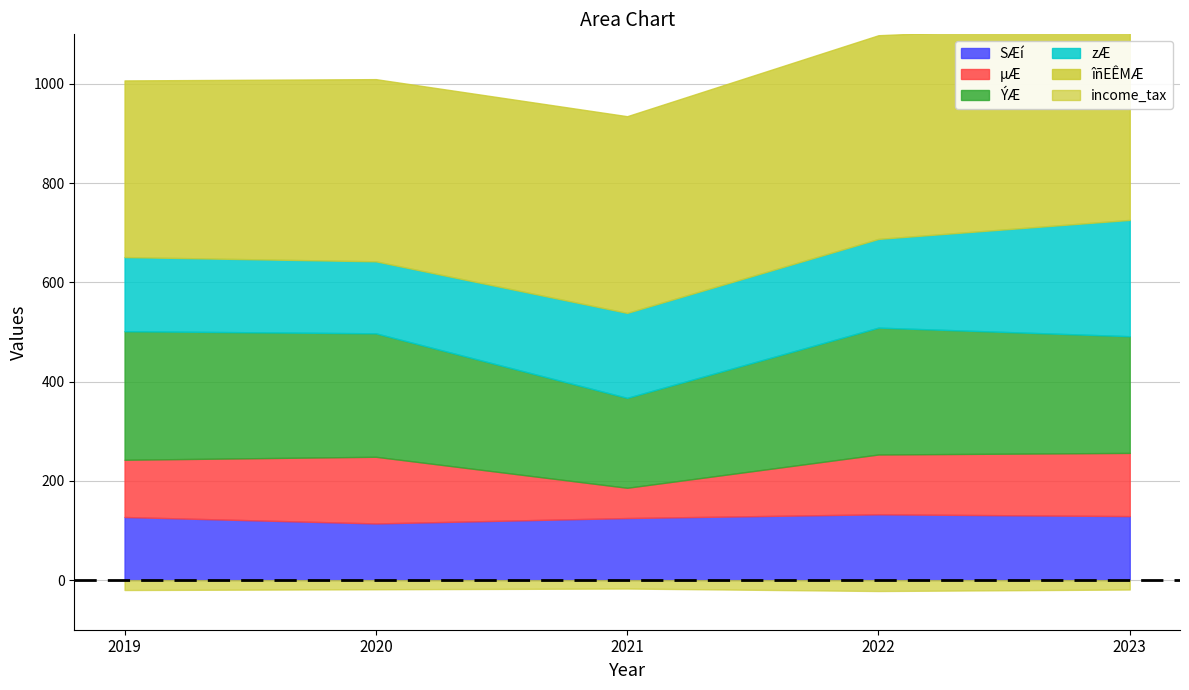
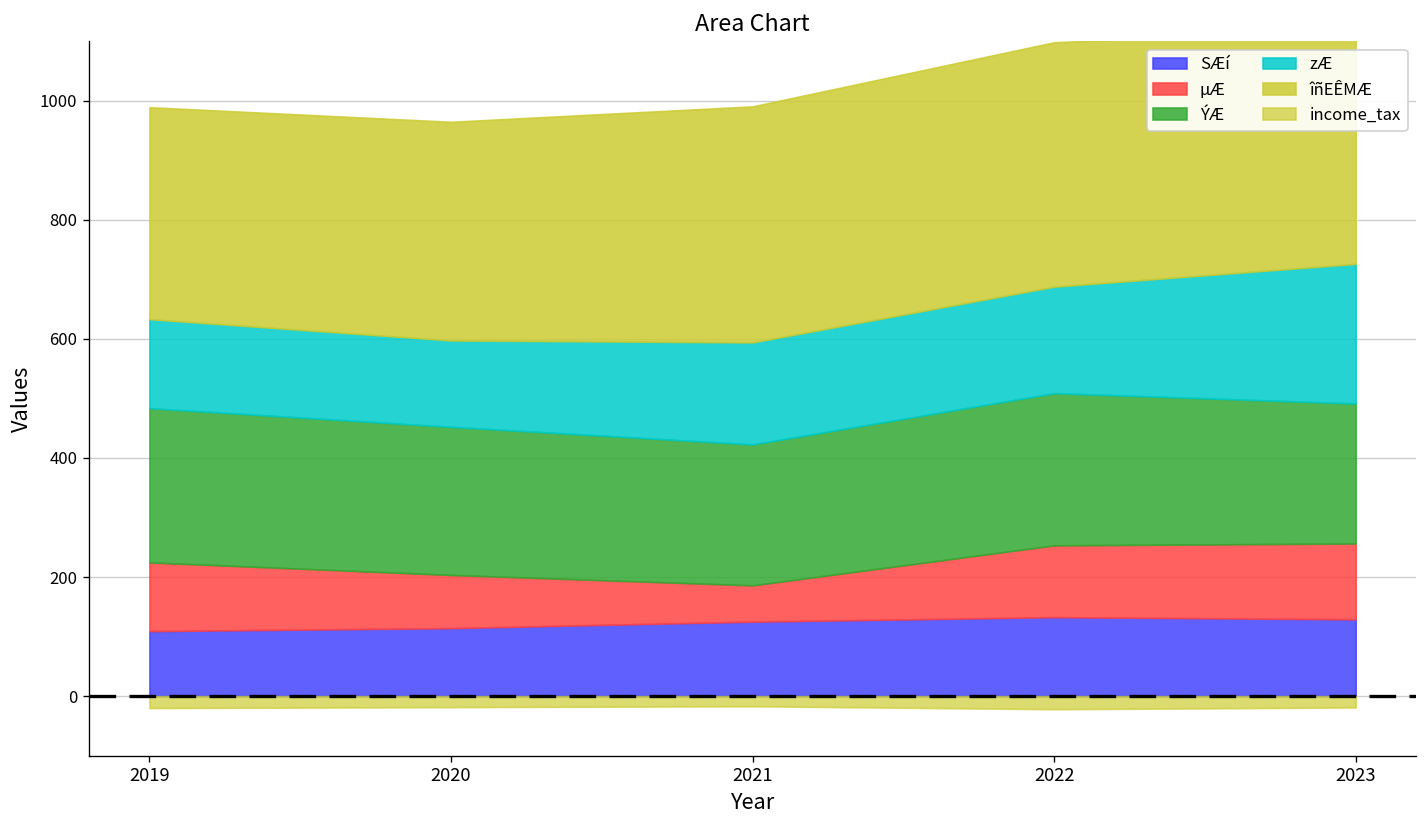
SÆí, 2019: 130 -> 110
µÆ, 2020: 130 -> 90
ÝÆ, 2021: 180 -> 240
